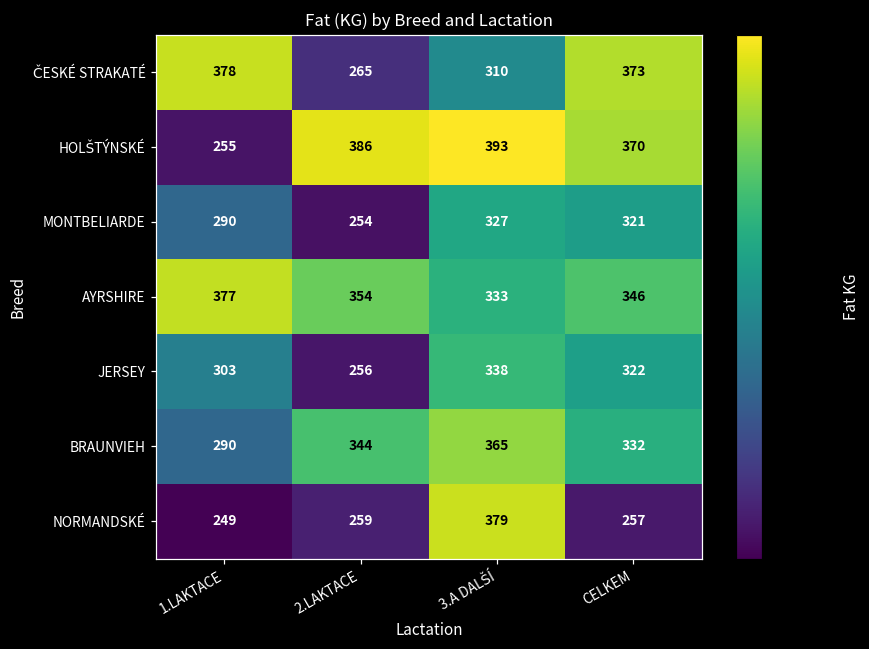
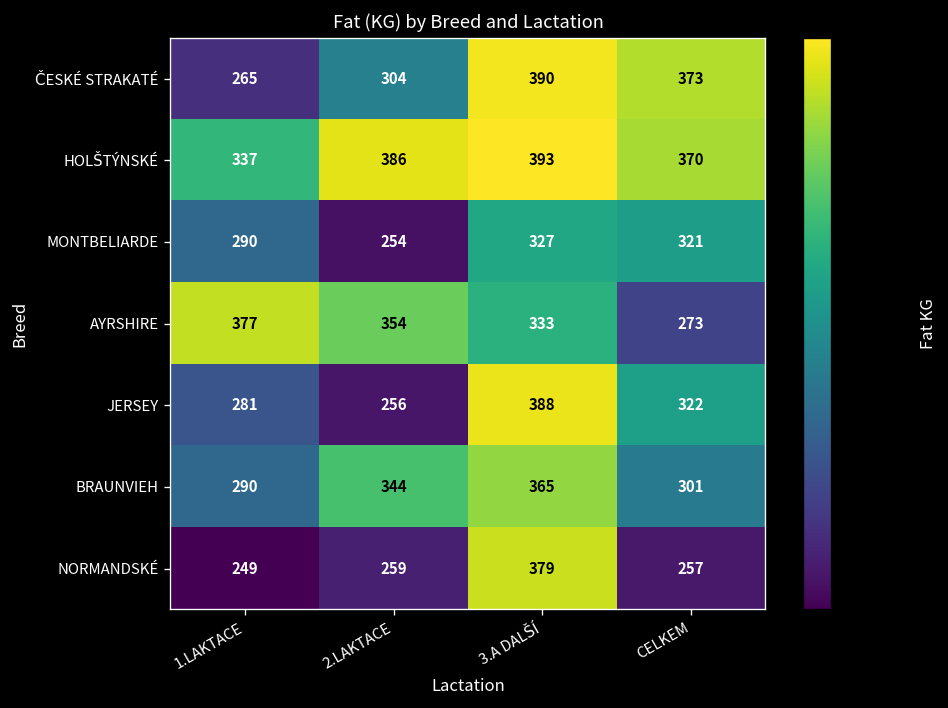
ČESKÉ STRAKATÉ, 1.LAKTACE: 378 -> 265
ČESKÉ STRAKATÉ, 2.LAKTACE: 265 -> 304
ČESKÉ STRAKATÉ, 3.A DALŠÍ: 310 -> 390
HOLŠTÝNSKÉ, 1.LAKTACE: 255 -> 337
AYRSHIRE, CELKEM: 346 -> 273
JERSEY, 1.LAKTACE: 303 -> 281
JERSEY, 3.A DALŠÍ: 338 -> 388
BRAUNVIEH, CELKEM: 332 -> 301
